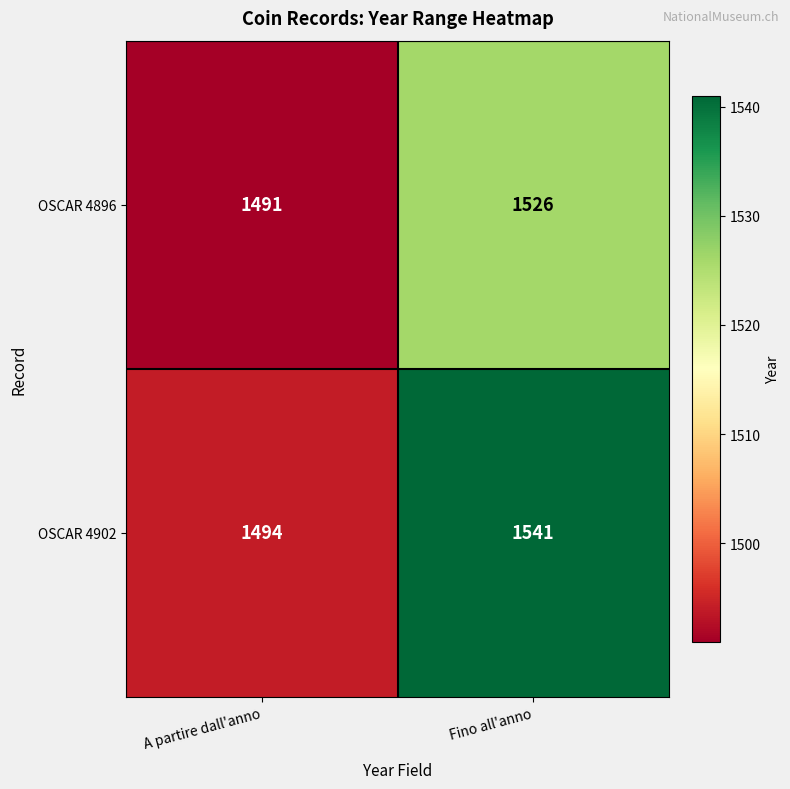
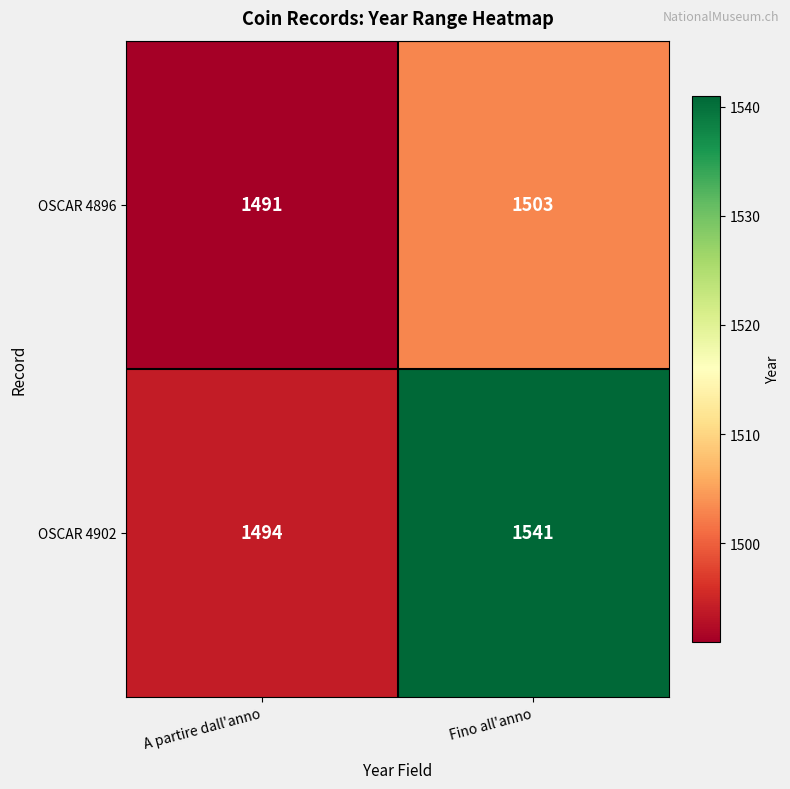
OSCAR 4896, Fino all'anno: 1526 -> 1503
